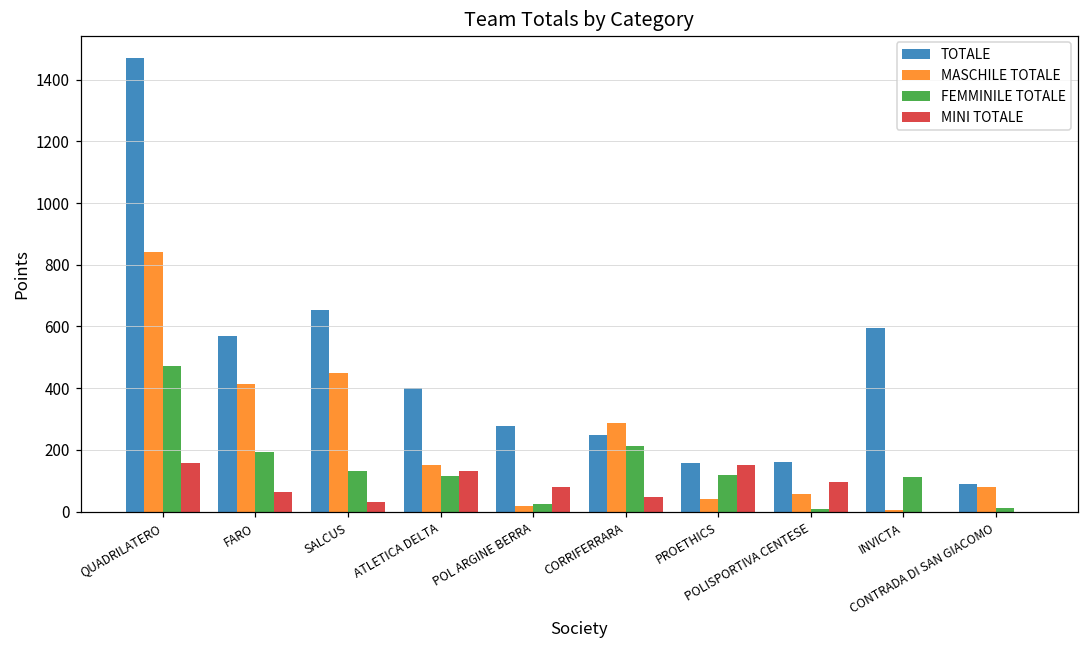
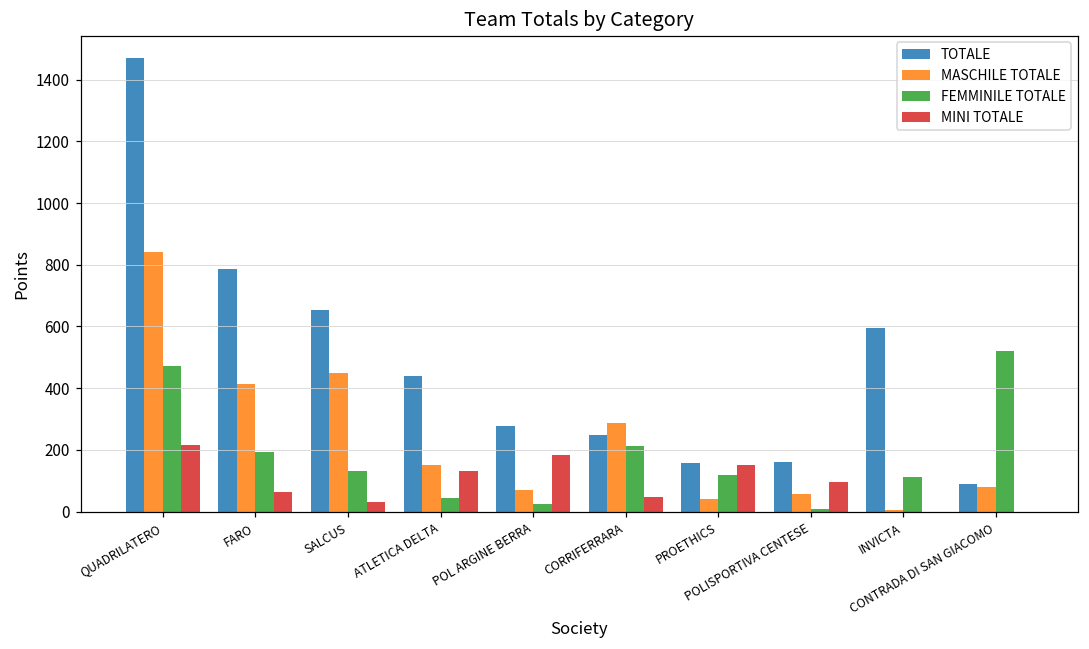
MINI TOTALE, QUADRILATERO: 160 -> 220
TOTALE, FARO: 570 -> 790
TOTALE, ATLETICA DELTA: 400 -> 440
FEMMINILE TOTALE, ATLETICA DELTA: 120 -> 40
MASCHILE TOTALE, POL ARGINE BERRA: 20 -> 70
MINI TOTALE, POL ARGINE BERRA: 80 -> 190
FEMMINILE TOTALE, CONTRADA DI SAN GIACOMO: 10 -> 520
